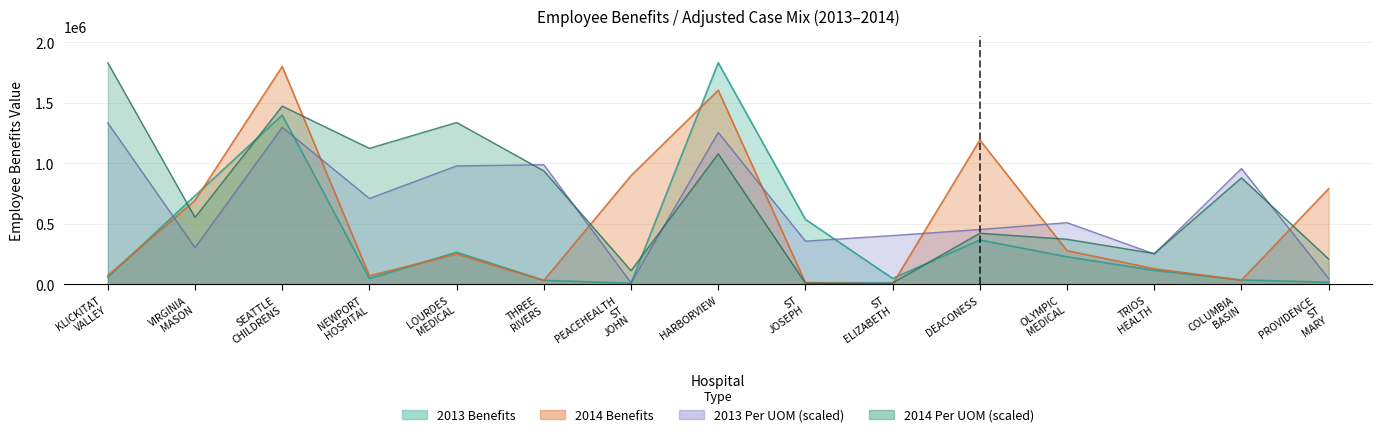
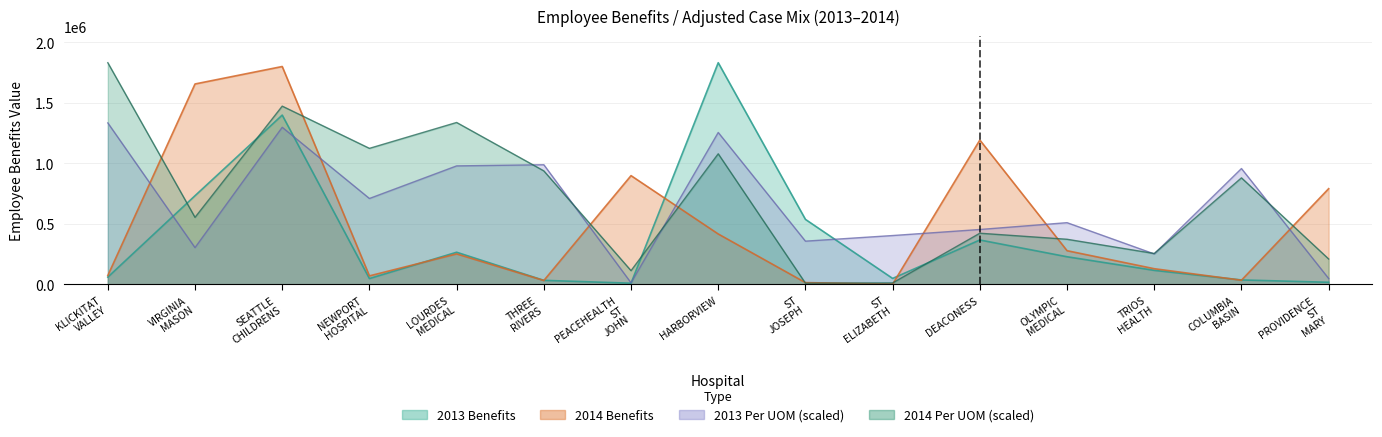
2014 Benefits, VIRGINIA MASON: 690000 -> 1660000
2014 Benefits, HARBORVIEW: 1600000 -> 420000
